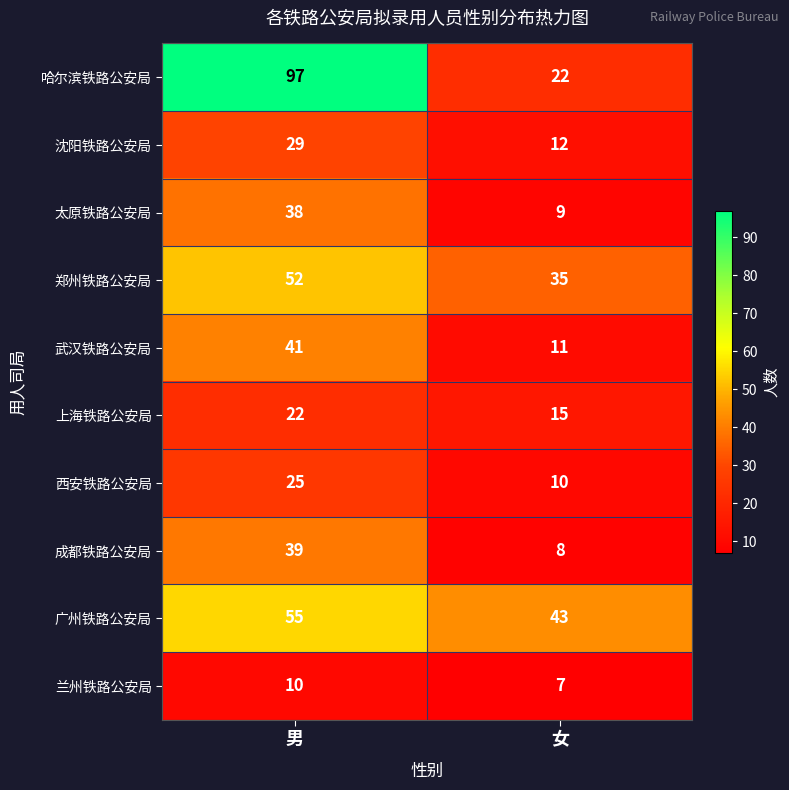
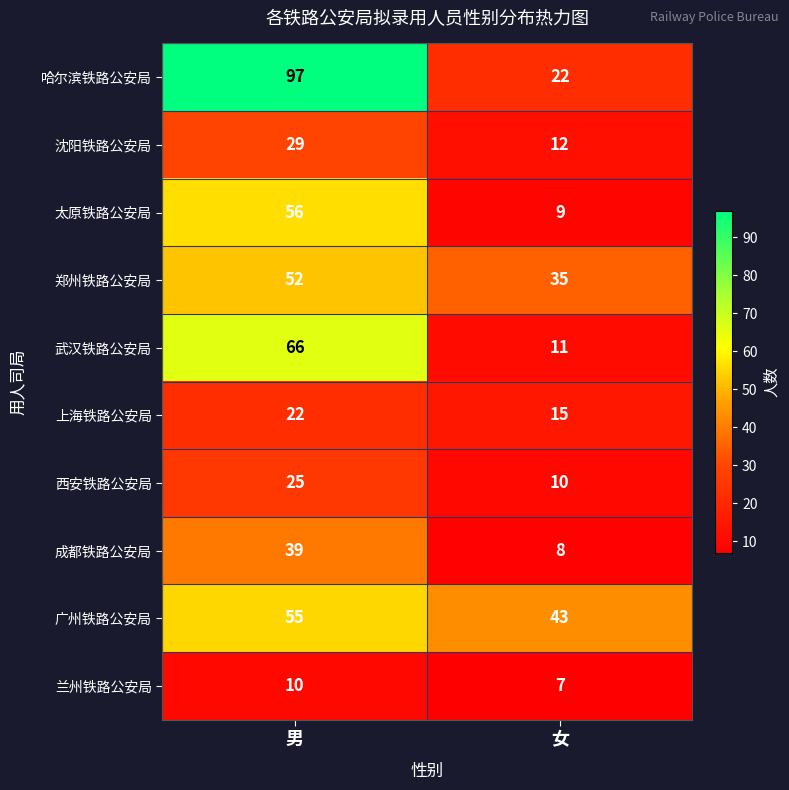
太原铁路公安局, 男: 38 -> 56
武汉铁路公安局, 男: 41 -> 66
